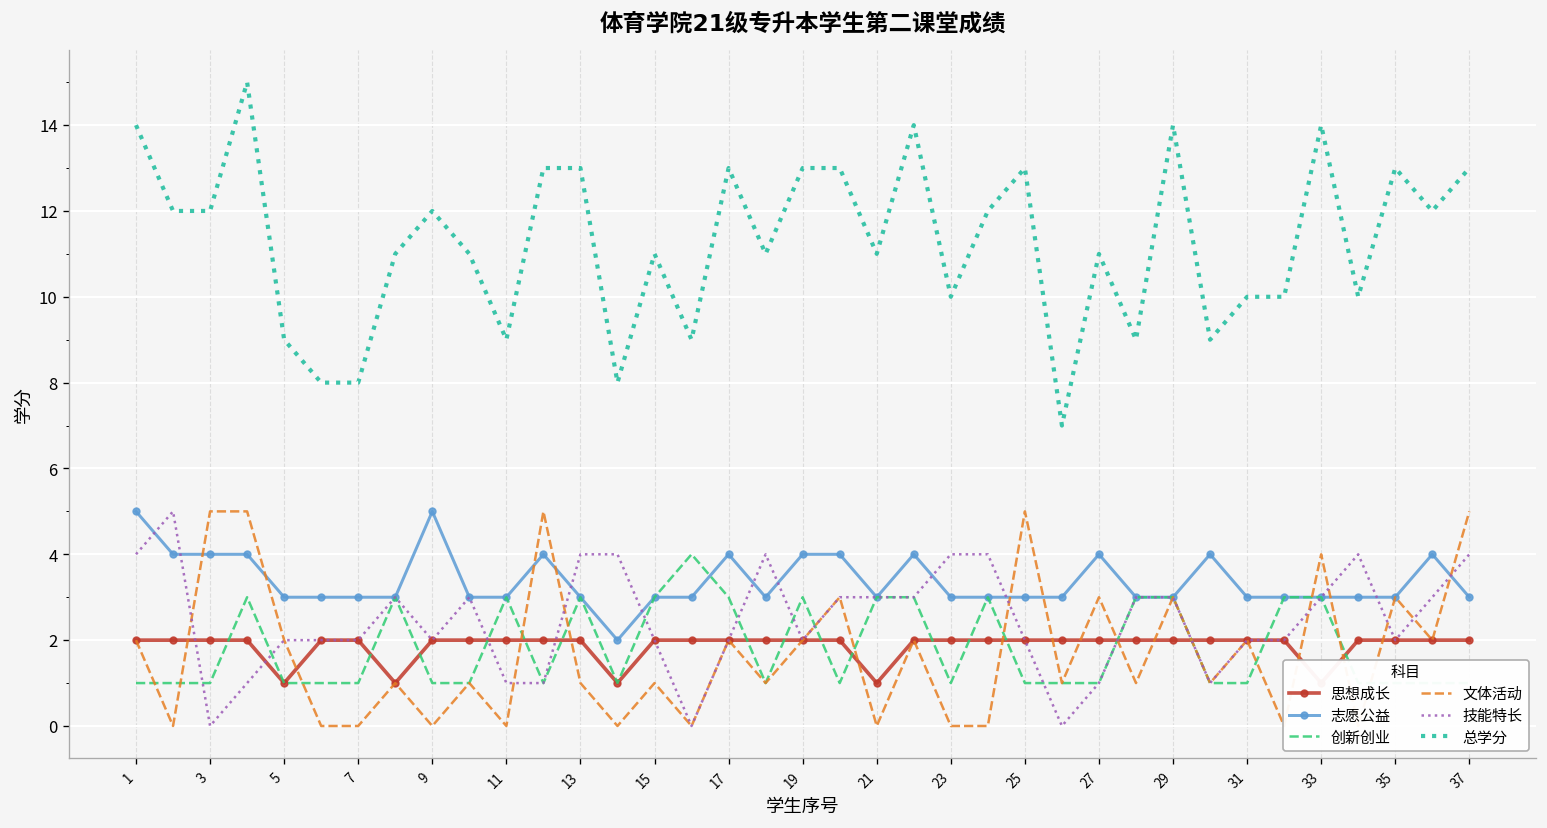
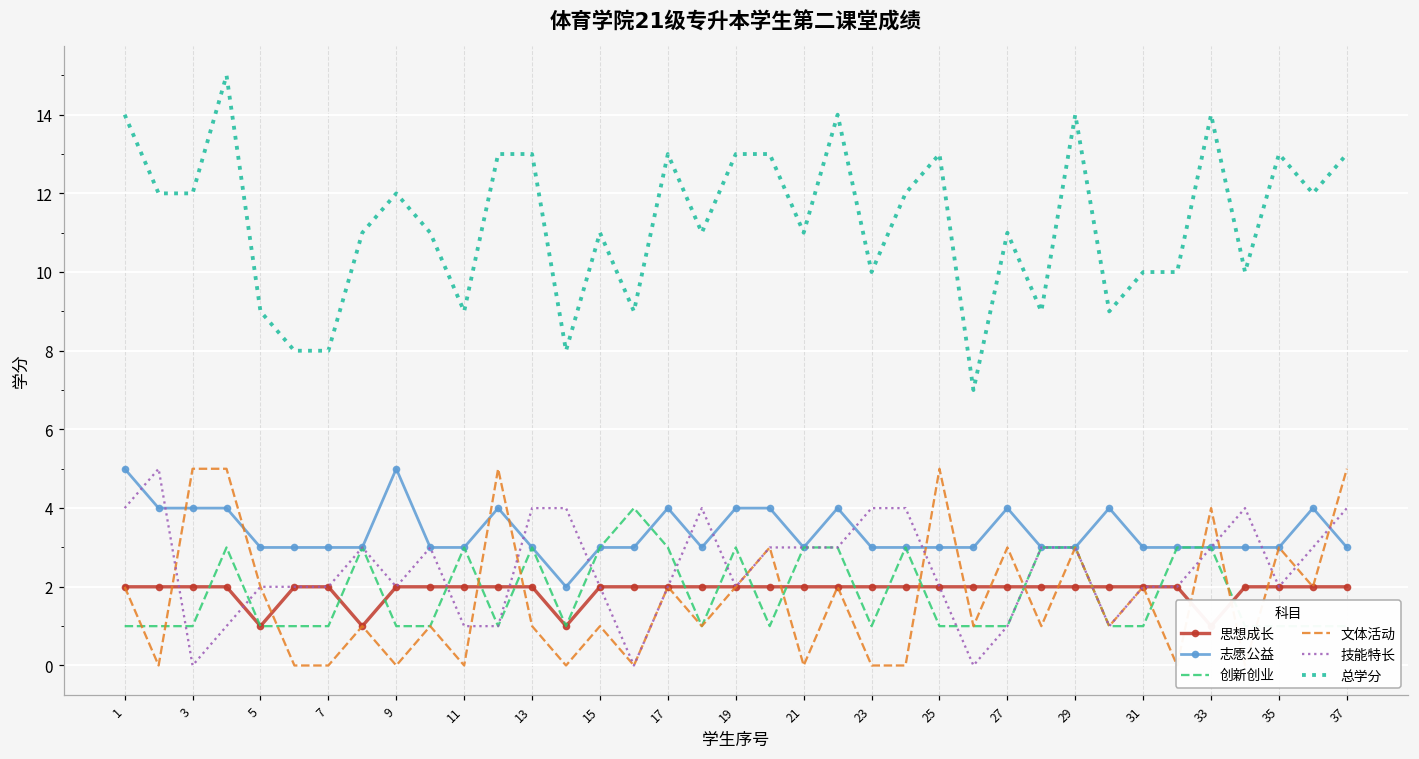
思想成长, 21: 1 -> 2
